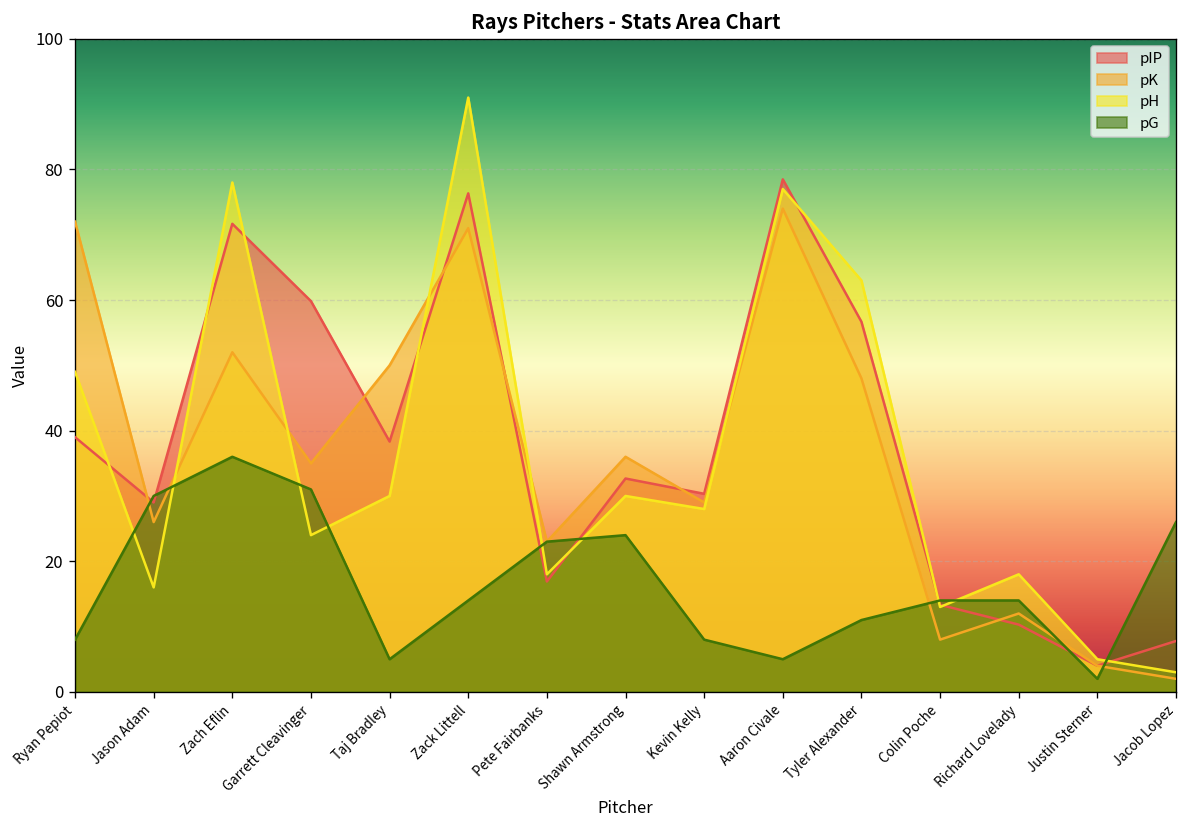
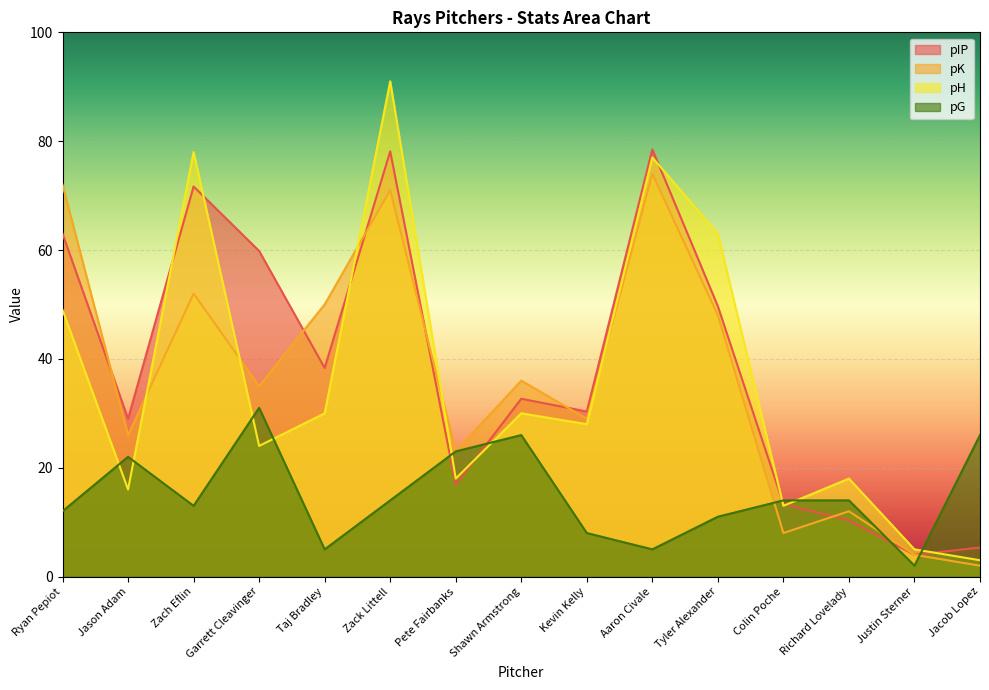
pIP, Ryan Pepiot: 39 -> 63
pG, Ryan Pepiot: 8 -> 12
pG, Jason Adam: 30 -> 22
pG, Zach Eflin: 36 -> 13
pIP, Zack Littell: 76 -> 78
pG, Shawn Armstrong: 24 -> 26
pIP, Tyler Alexander: 57 -> 50
pIP, Jacob Lopez: 8 -> 5
